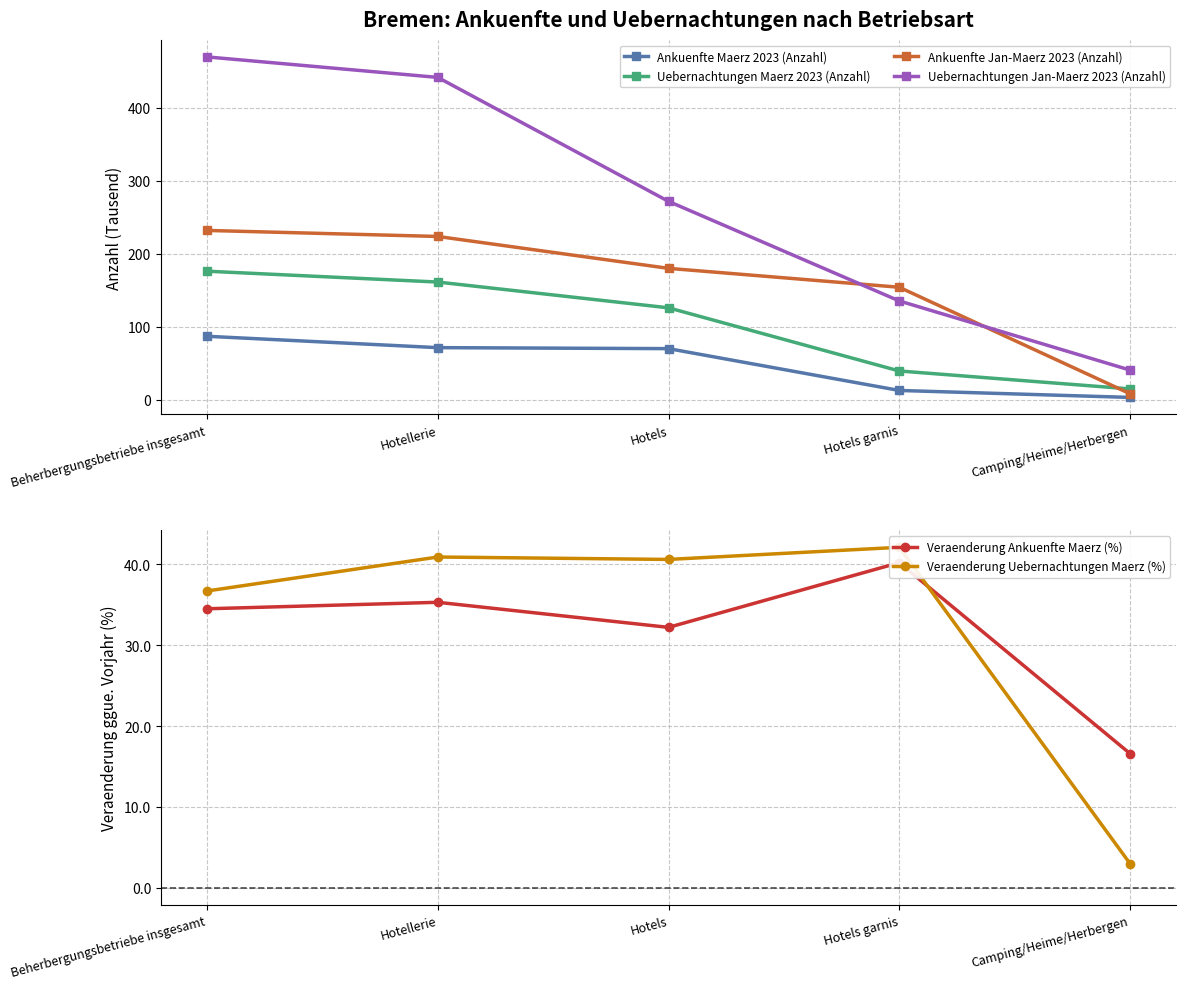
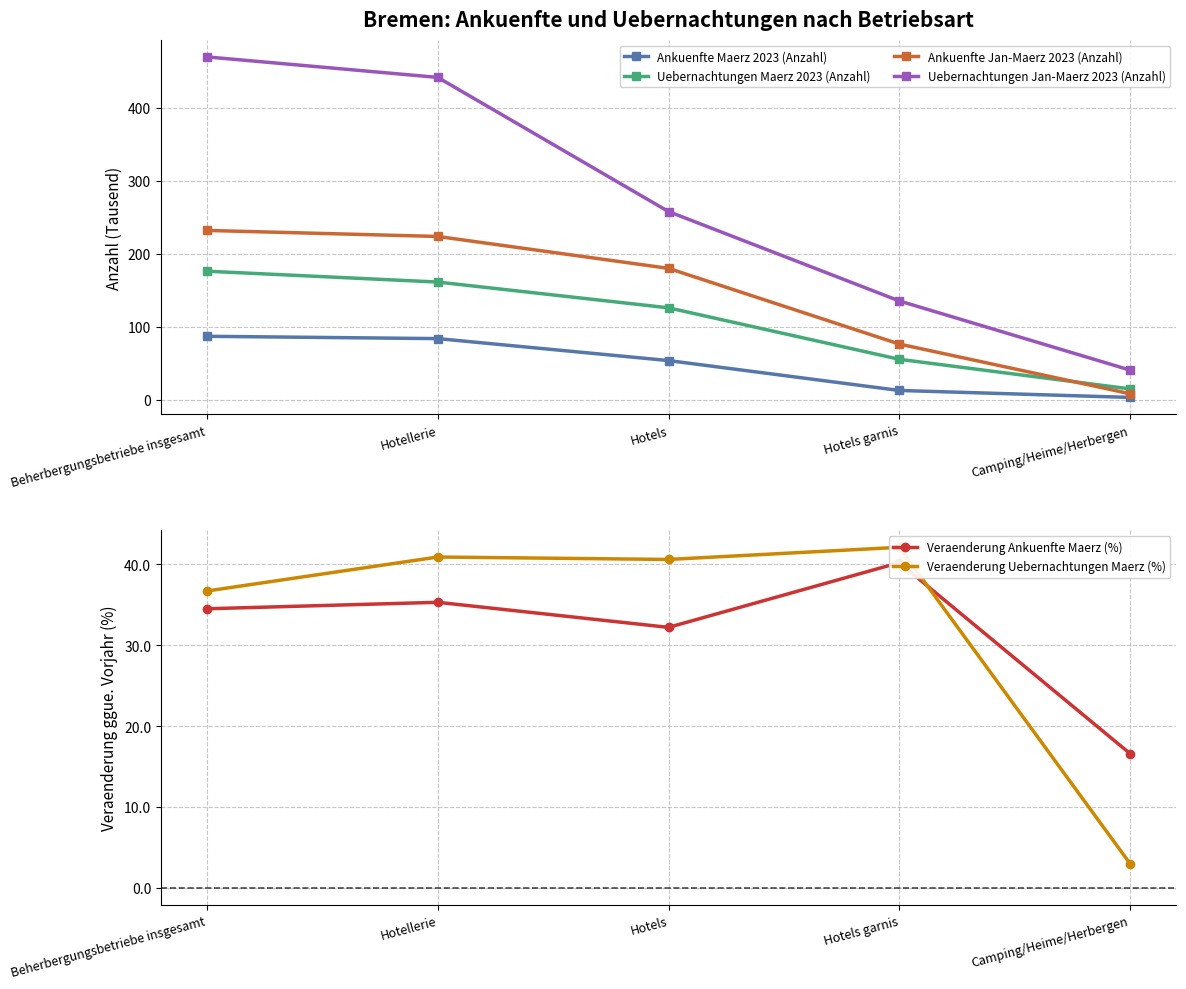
Bremen: Ankuenfte und Uebernachtungen nach Betriebsart, Ankuenfte Maerz 2023 (Anzahl), Hotellerie: 70 -> 80
Bremen: Ankuenfte und Uebernachtungen nach Betriebsart, Ankuenfte Maerz 2023 (Anzahl), Hotels: 70 -> 50
Bremen: Ankuenfte und Uebernachtungen nach Betriebsart, Uebernachtungen Jan-Maerz 2023 (Anzahl), Hotels: 270 -> 260
Bremen: Ankuenfte und Uebernachtungen nach Betriebsart, Uebernachtungen Maerz 2023 (Anzahl), Hotels garnis: 40 -> 60
Bremen: Ankuenfte und Uebernachtungen nach Betriebsart, Ankuenfte Jan-Maerz 2023 (Anzahl), Hotels garnis: 150 -> 80
